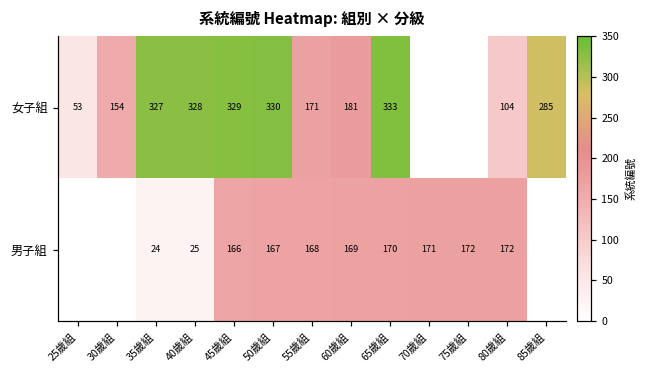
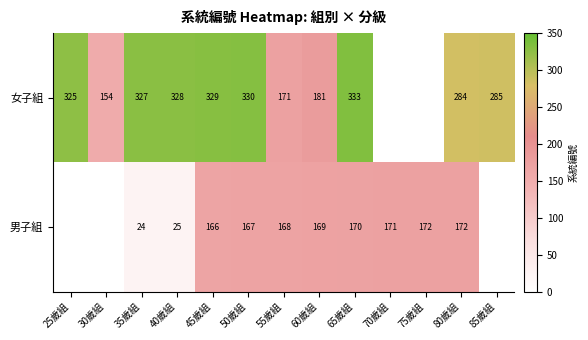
女子組, 25歲組: 53 -> 325
女子組, 80歲組: 104 -> 284
